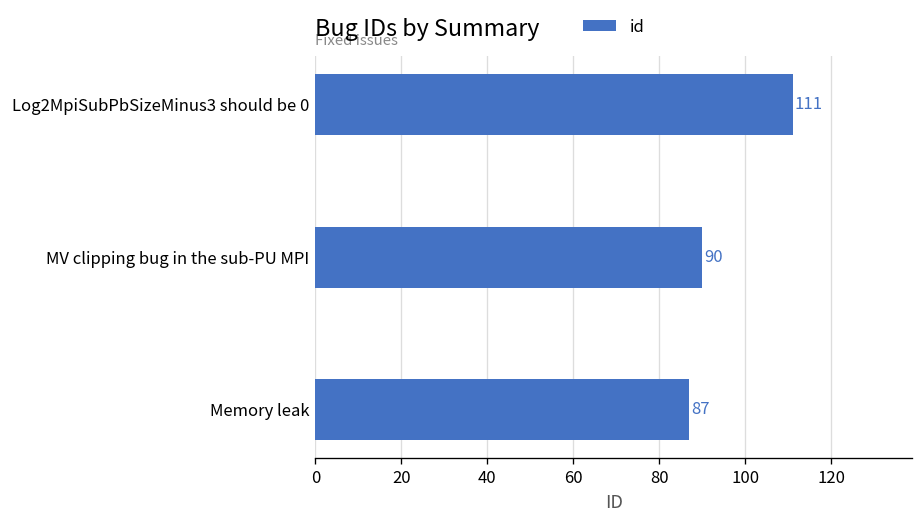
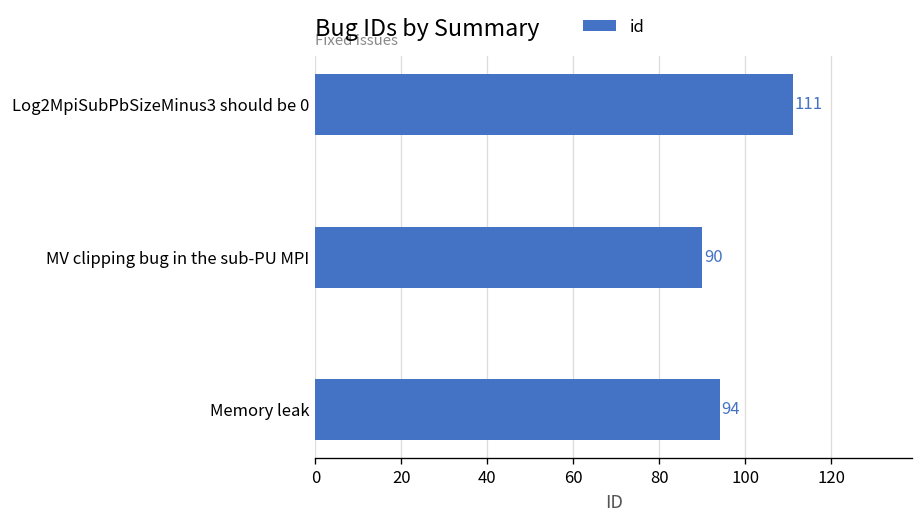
Memory leak: 87 -> 94
